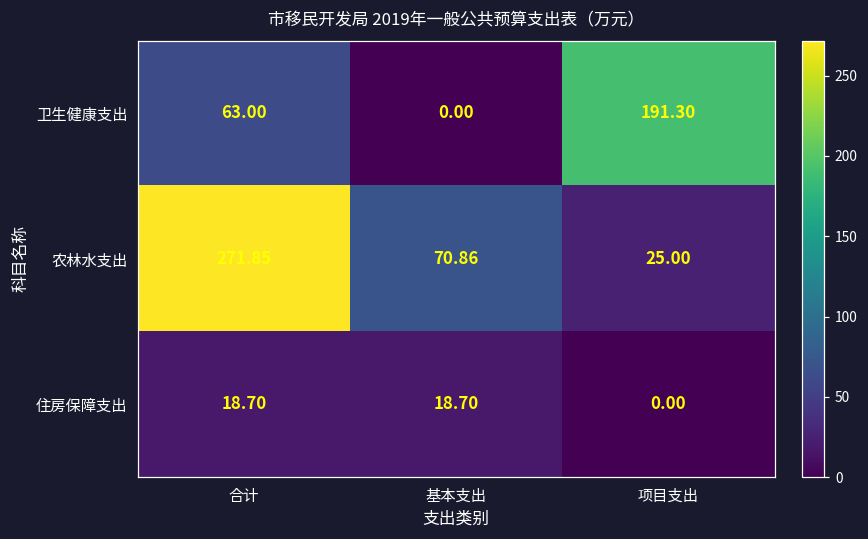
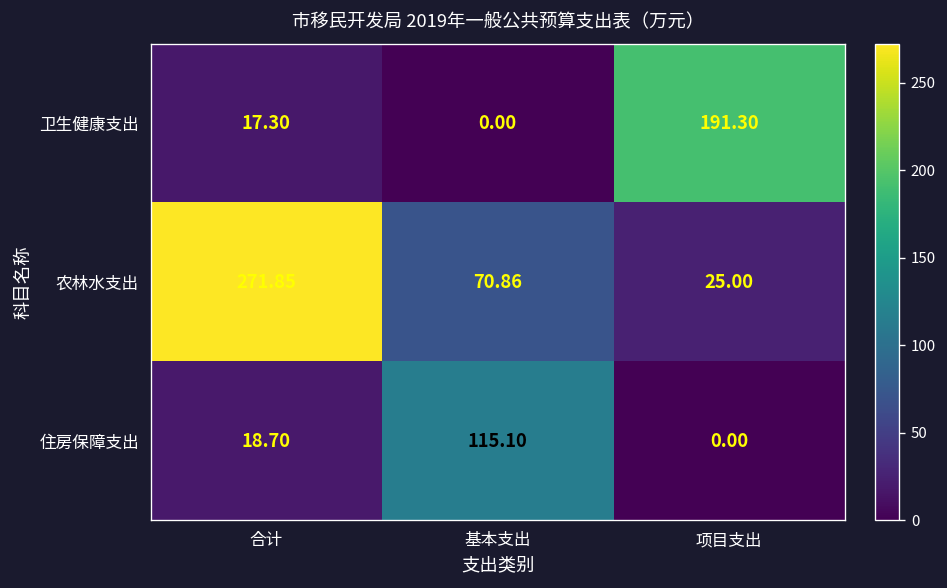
卫生健康支出, 合计: 63.00 -> 17.30
住房保障支出, 基本支出: 18.70 -> 115.10
